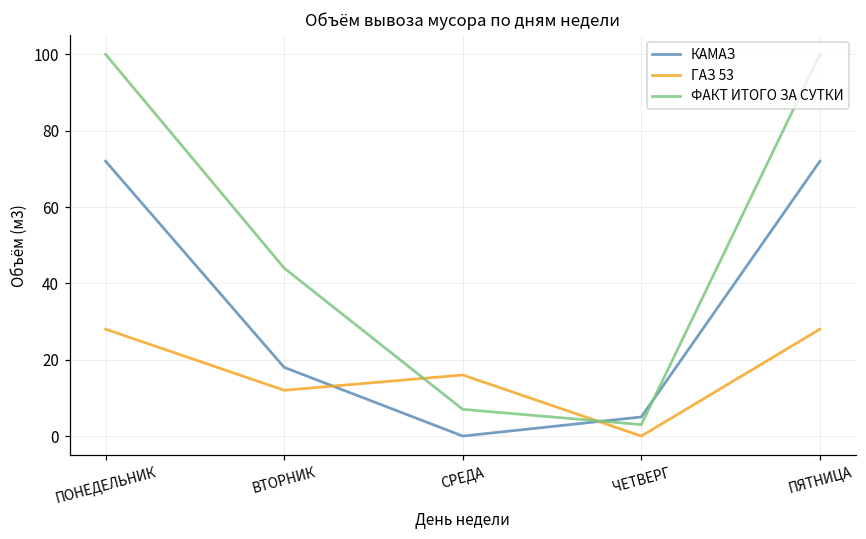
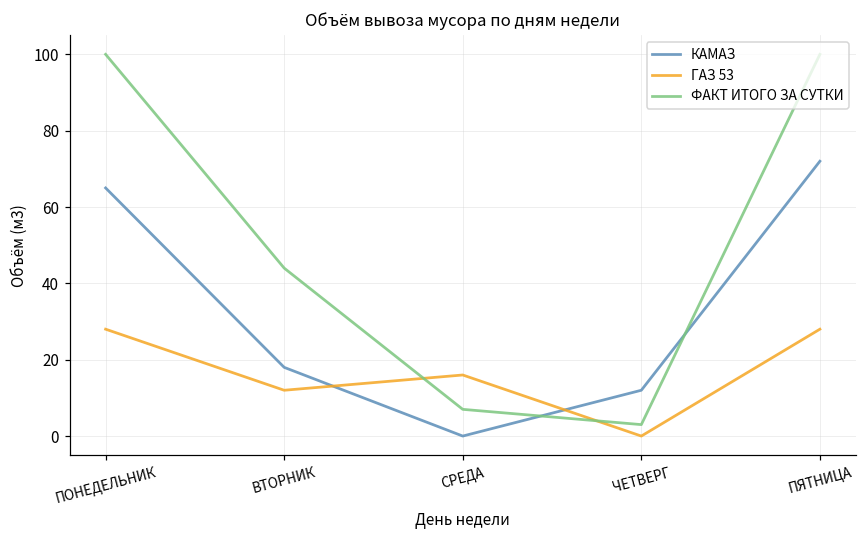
КАМАЗ, ПОНЕДЕЛЬНИК: 72 -> 65
КАМАЗ, ЧЕТВЕРГ: 5 -> 12
